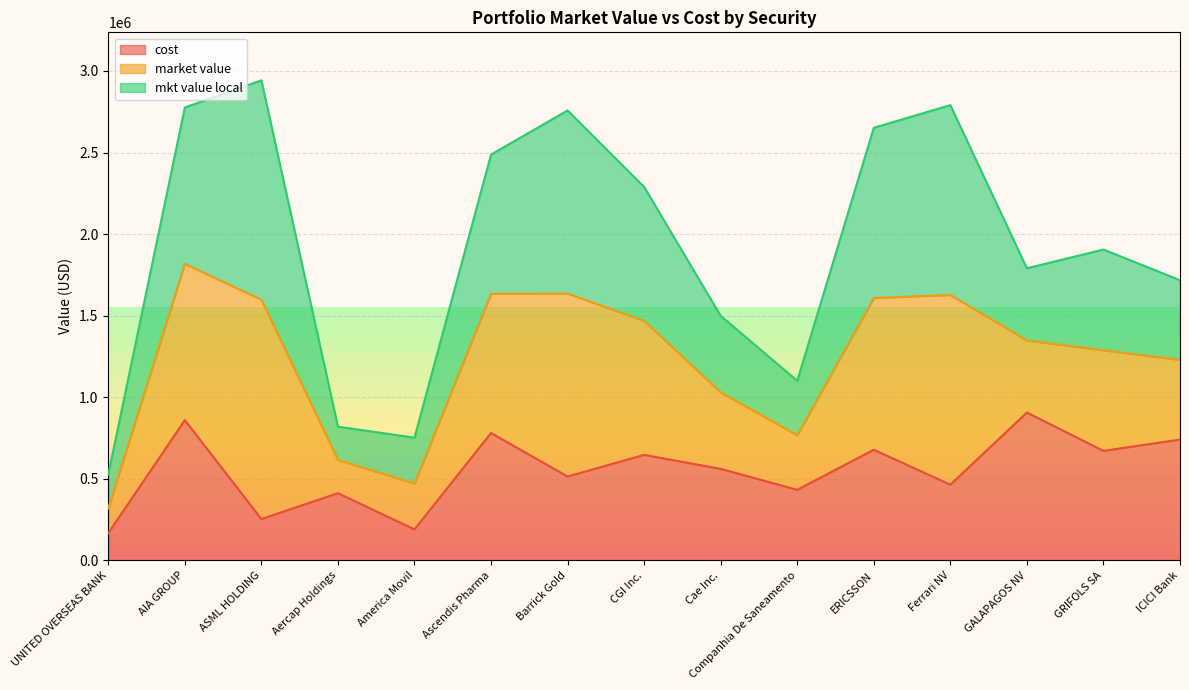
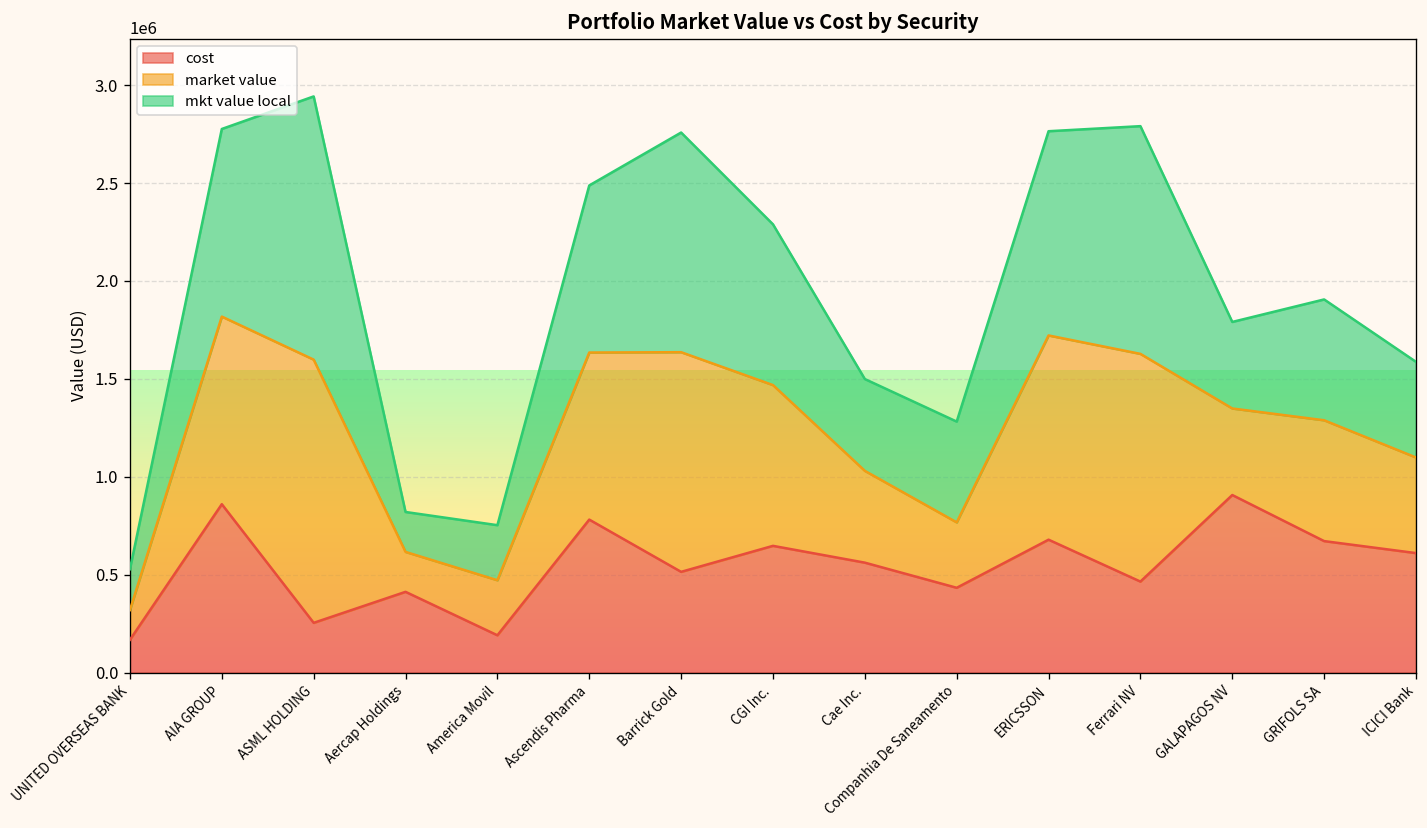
mkt value local, Companhia De Saneamento: 330000 -> 510000
market value, ERICSSON: 930000 -> 1040000
cost, ICICI Bank: 740000 -> 610000
